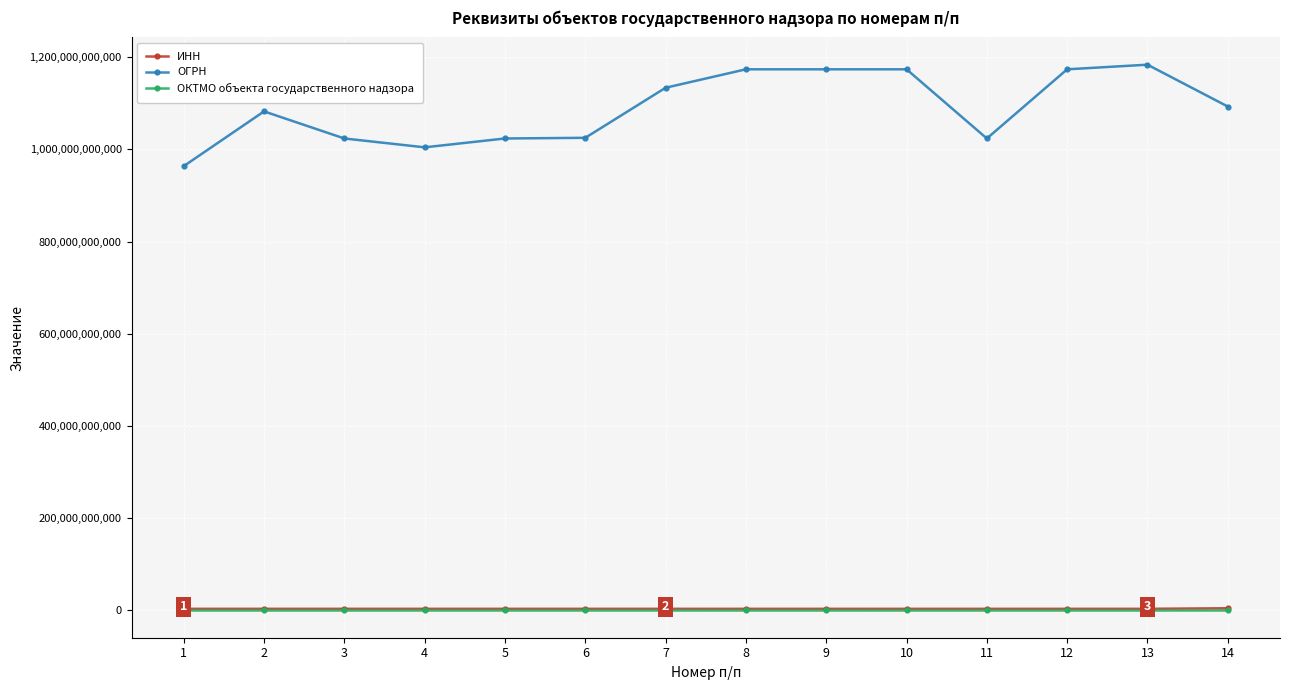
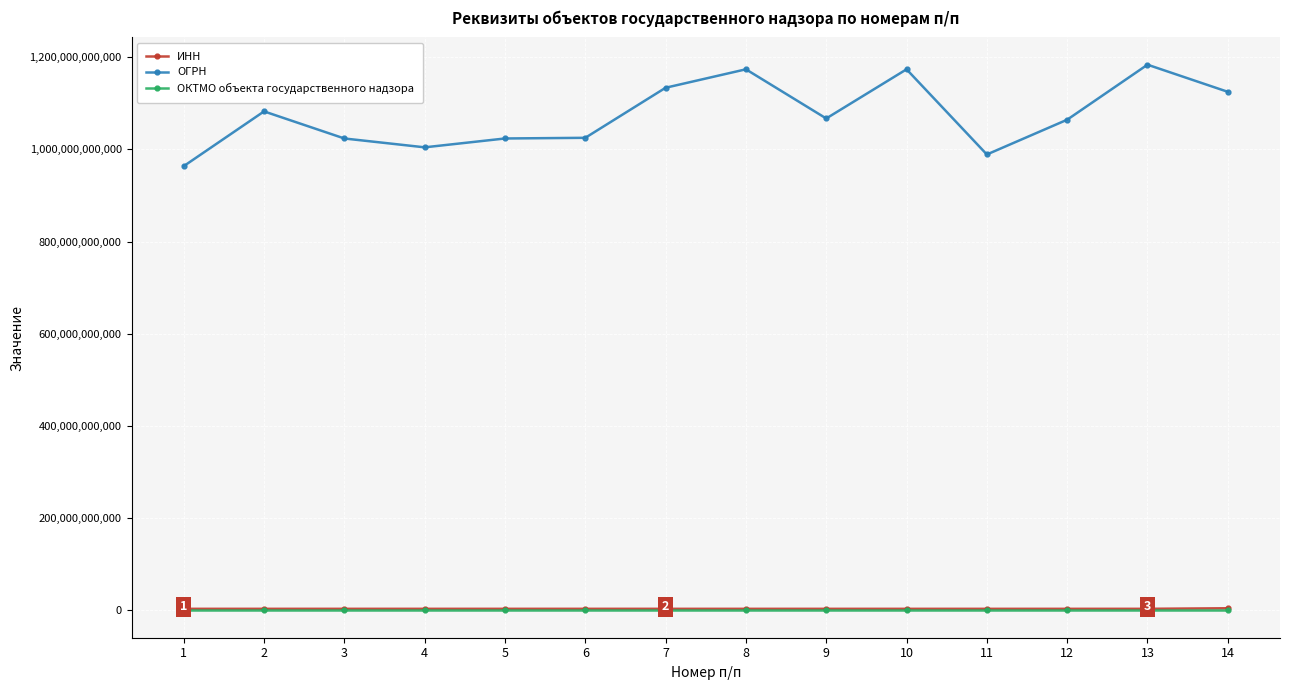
ОГРН, 9: 1,170,000,000,000 -> 1,070,000,000,000
ОГРН, 11: 1,020,000,000,000 -> 990,000,000,000
ОГРН, 12: 1,170,000,000,000 -> 1,060,000,000,000
ОГРН, 14: 1,090,000,000,000 -> 1,120,000,000,000
